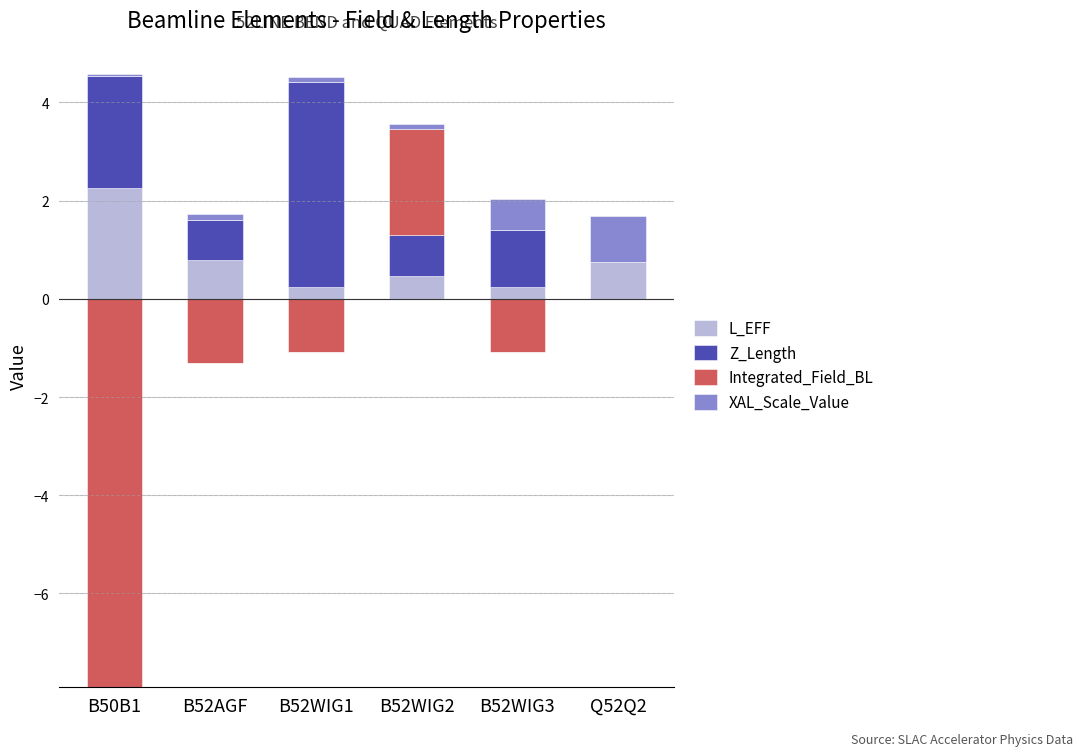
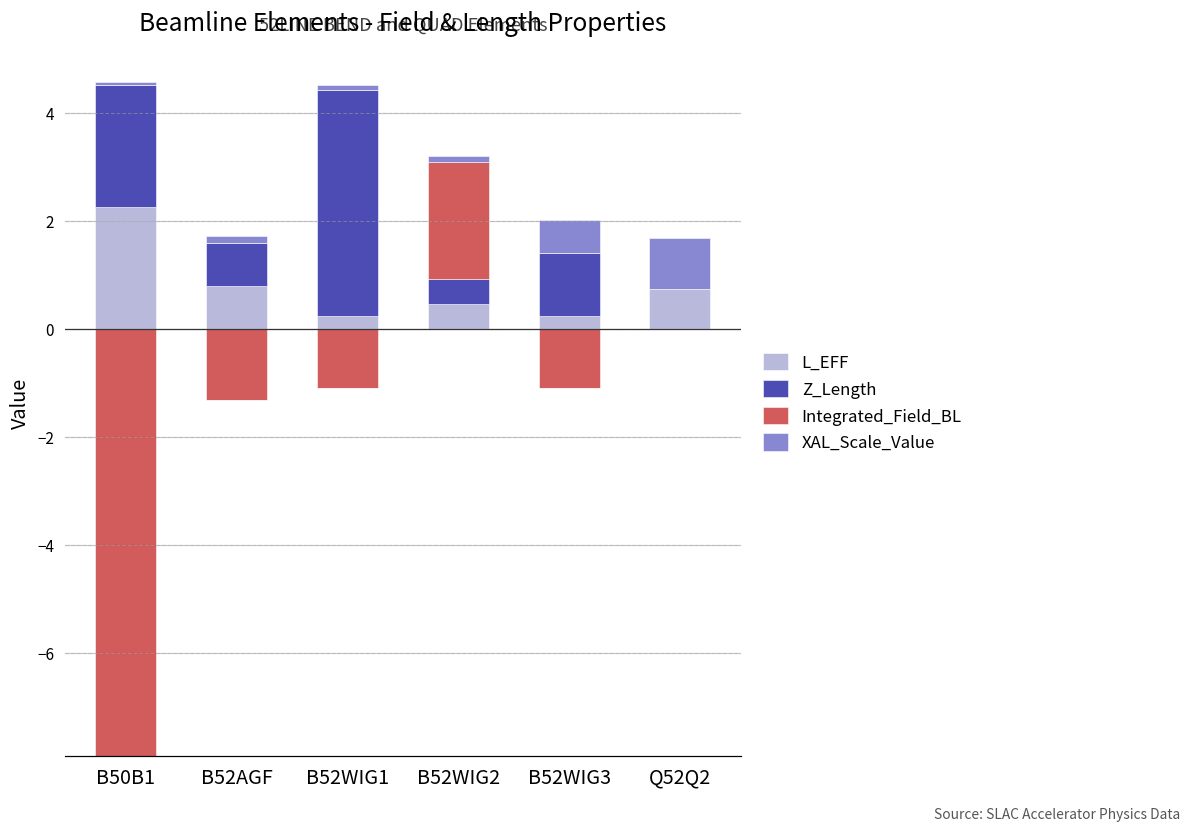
Z_Length, B52WIG2: 0.8 -> 0.5
